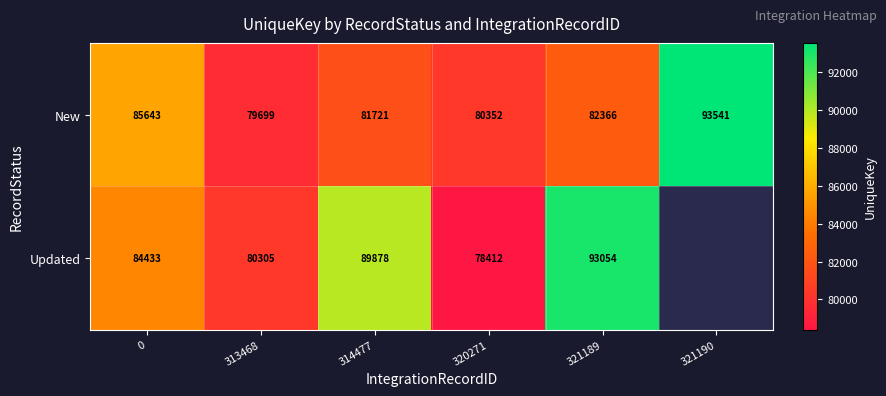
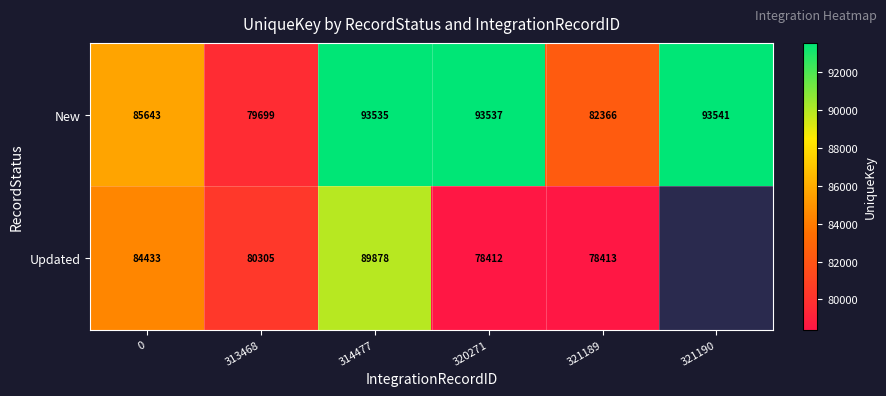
New, 314477: 81721 -> 93535
New, 320271: 80352 -> 93537
Updated, 321189: 93054 -> 78413
